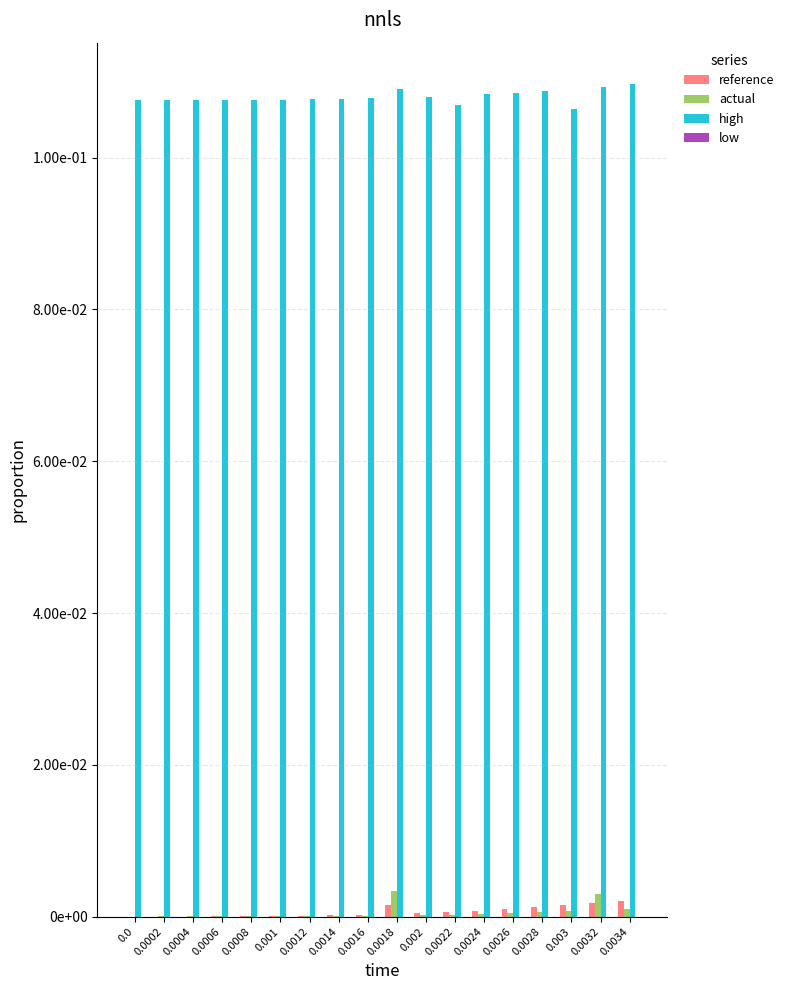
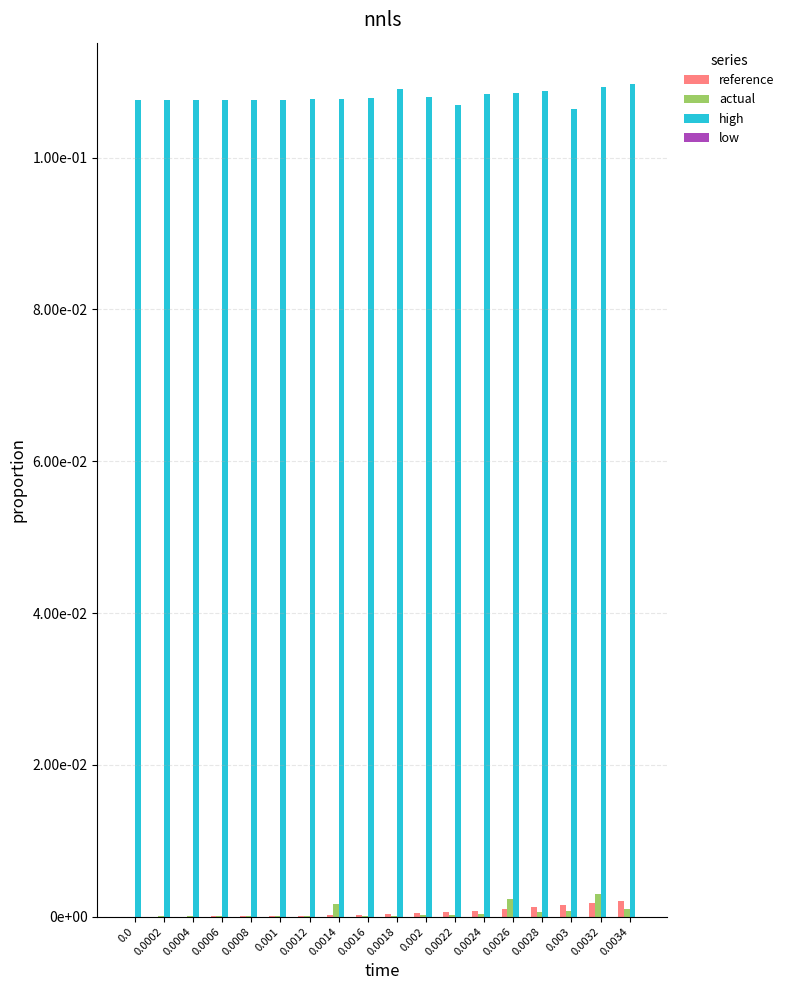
actual, 0.0014: 0.000 -> 0.002
reference, 0.0018: 0.002 -> 0.000
actual, 0.0018: 0.003 -> 0.000
actual, 0.0026: 0.001 -> 0.002
